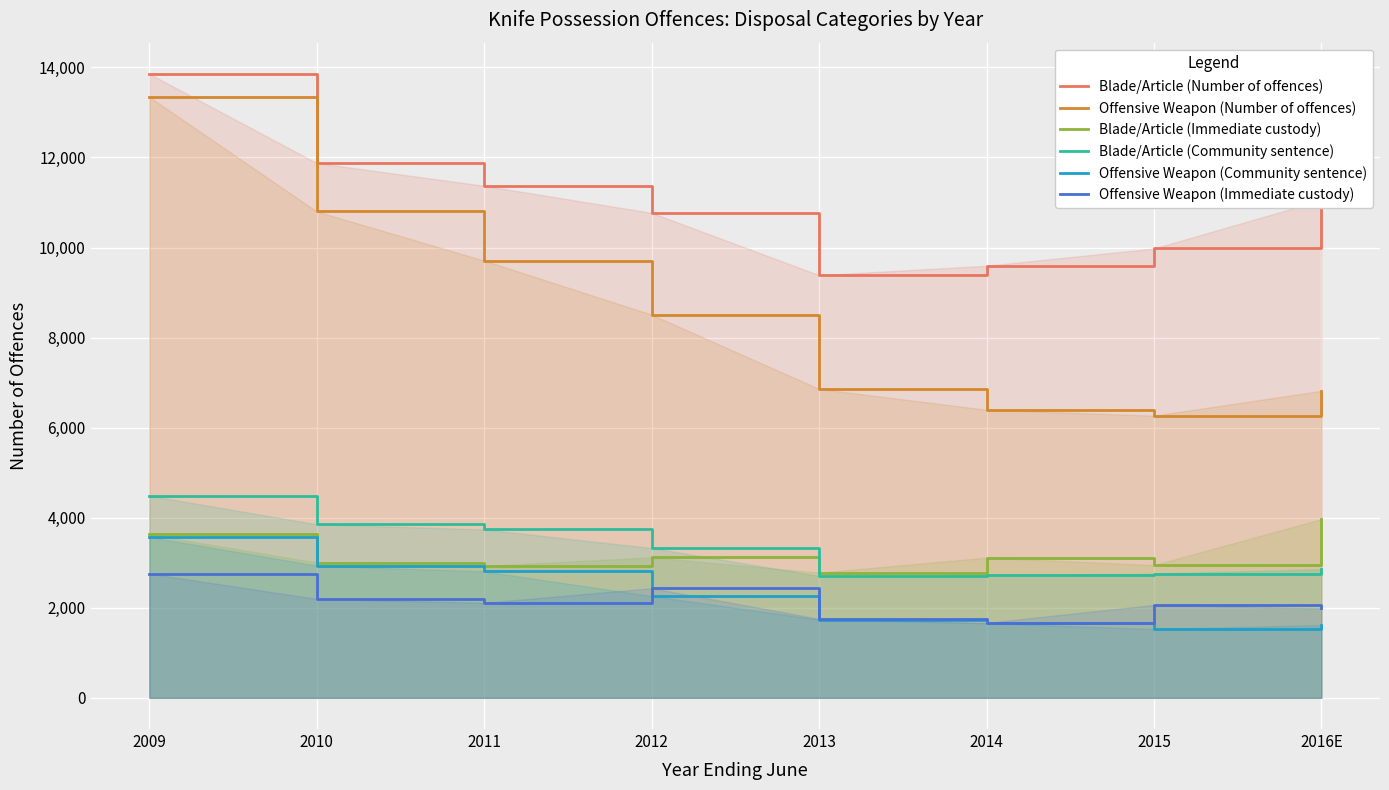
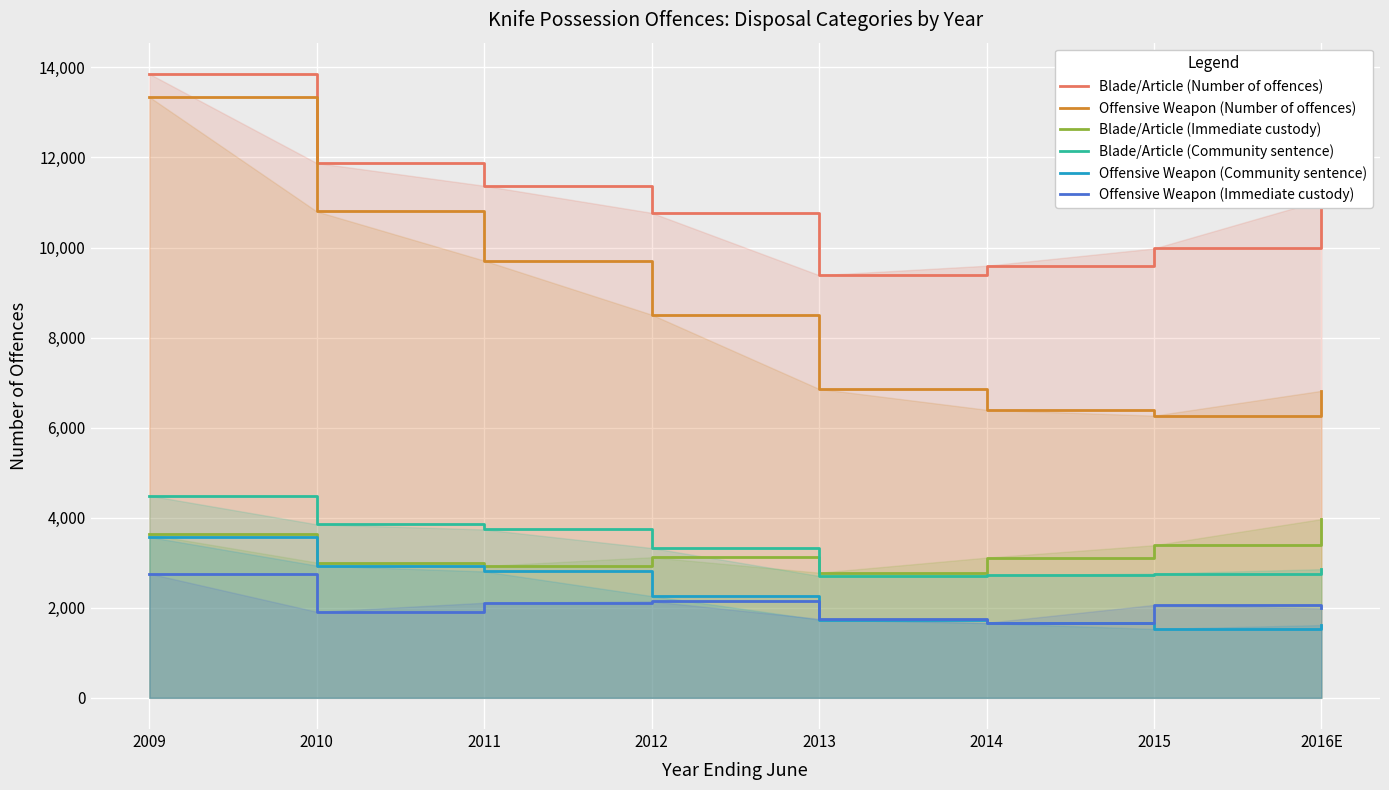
Offensive Weapon (Immediate custody), 2010: 2,200 -> 1,900
Offensive Weapon (Immediate custody), 2012: 2,400 -> 2,100
Blade/Article (Immediate custody), 2015: 2,900 -> 3,400
